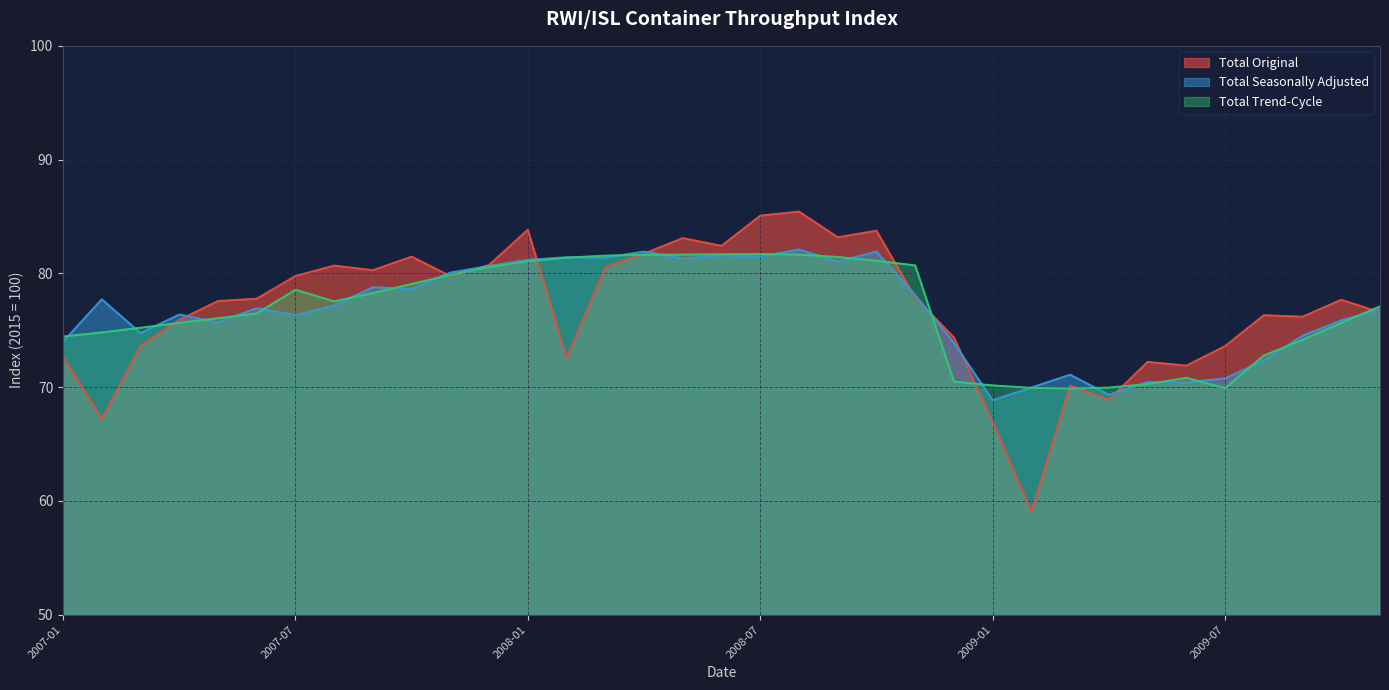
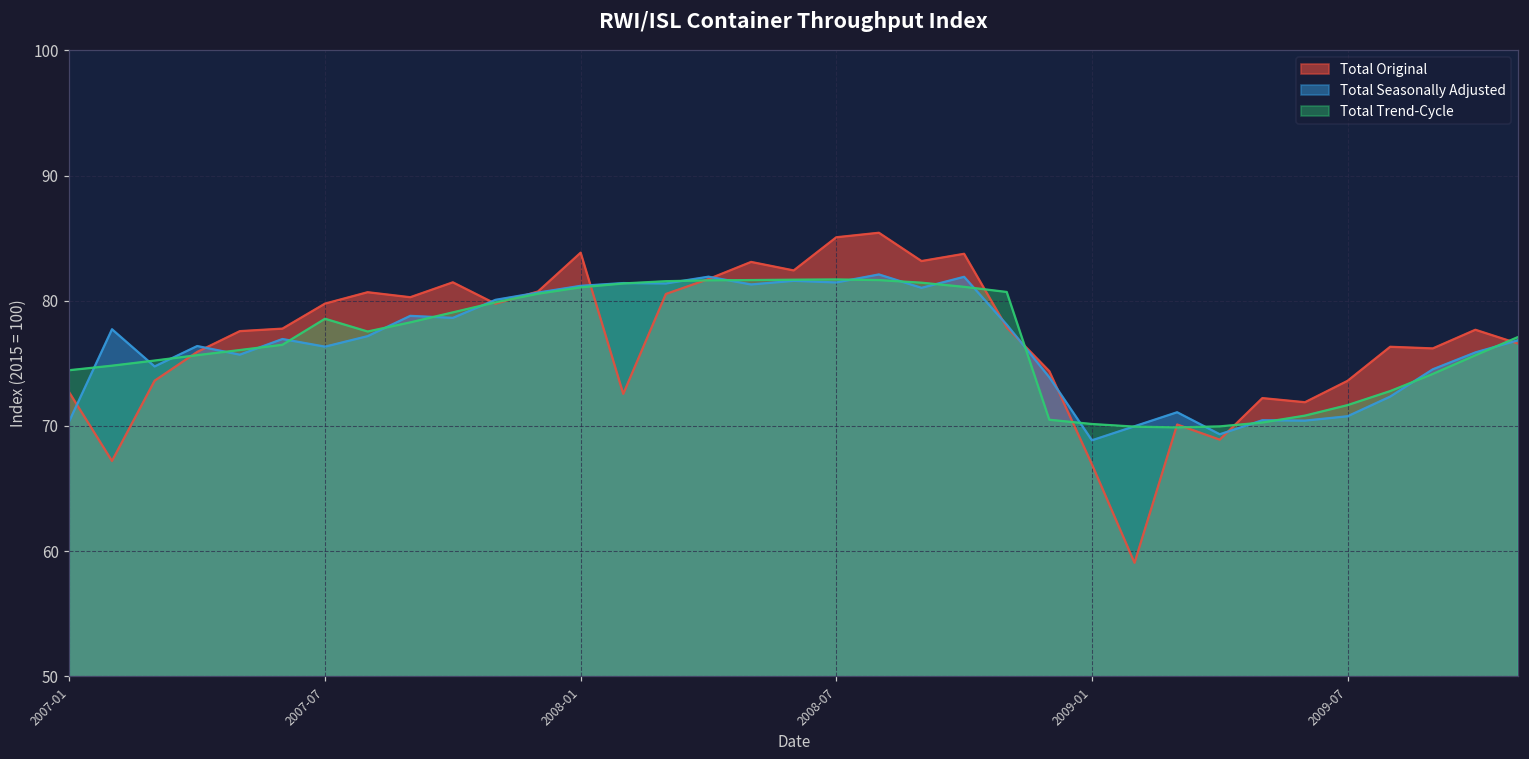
Total Seasonally Adjusted, 2007-01: 74.0 -> 70.4
Total Trend-Cycle, 2009-07: 69.9 -> 71.7
